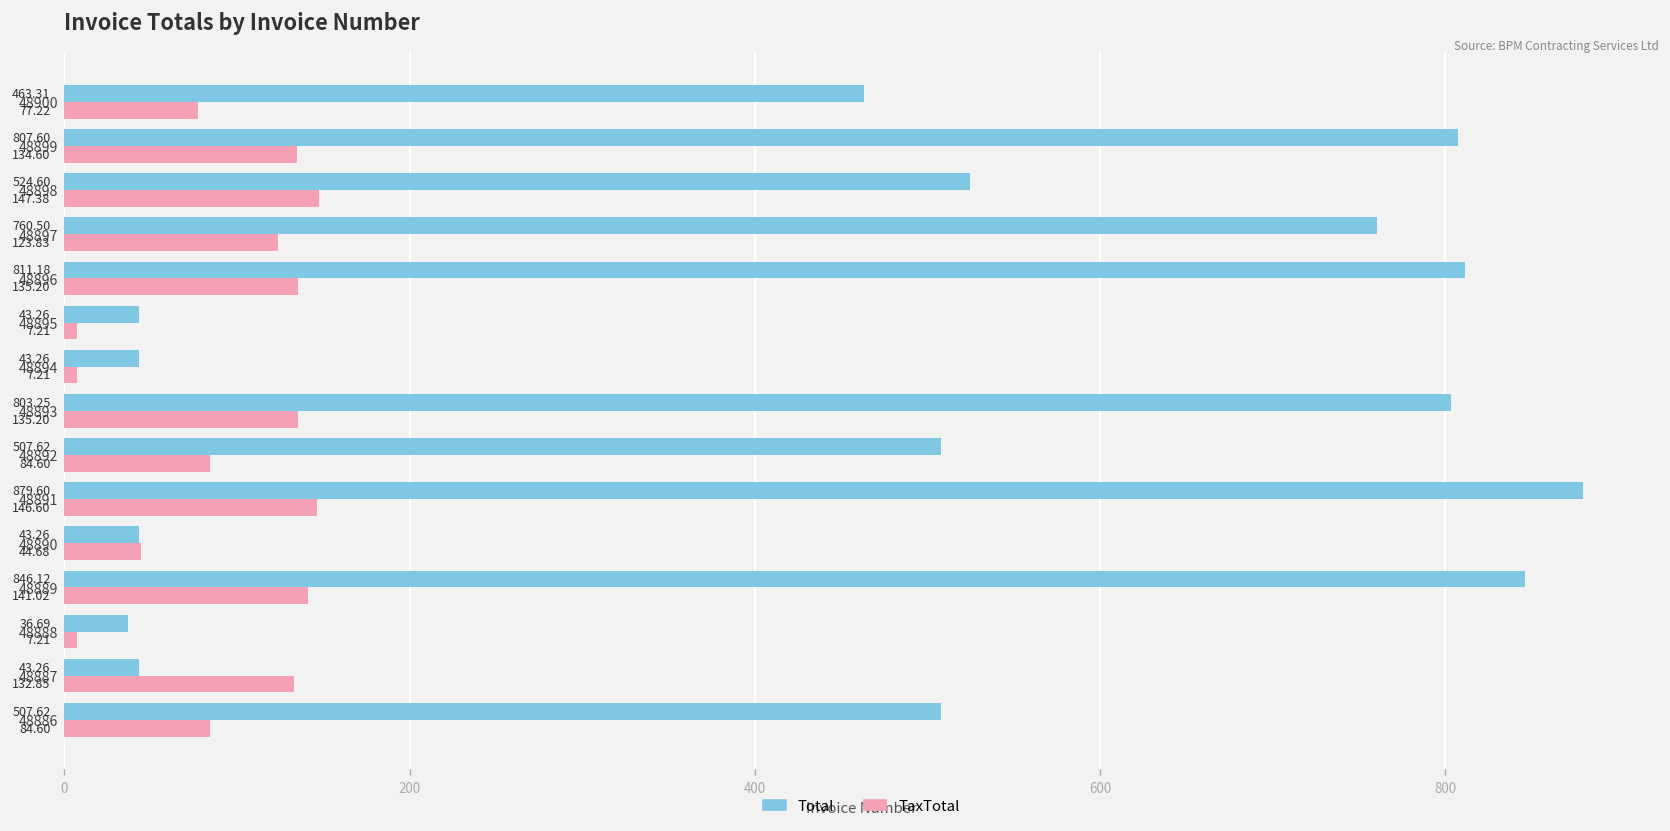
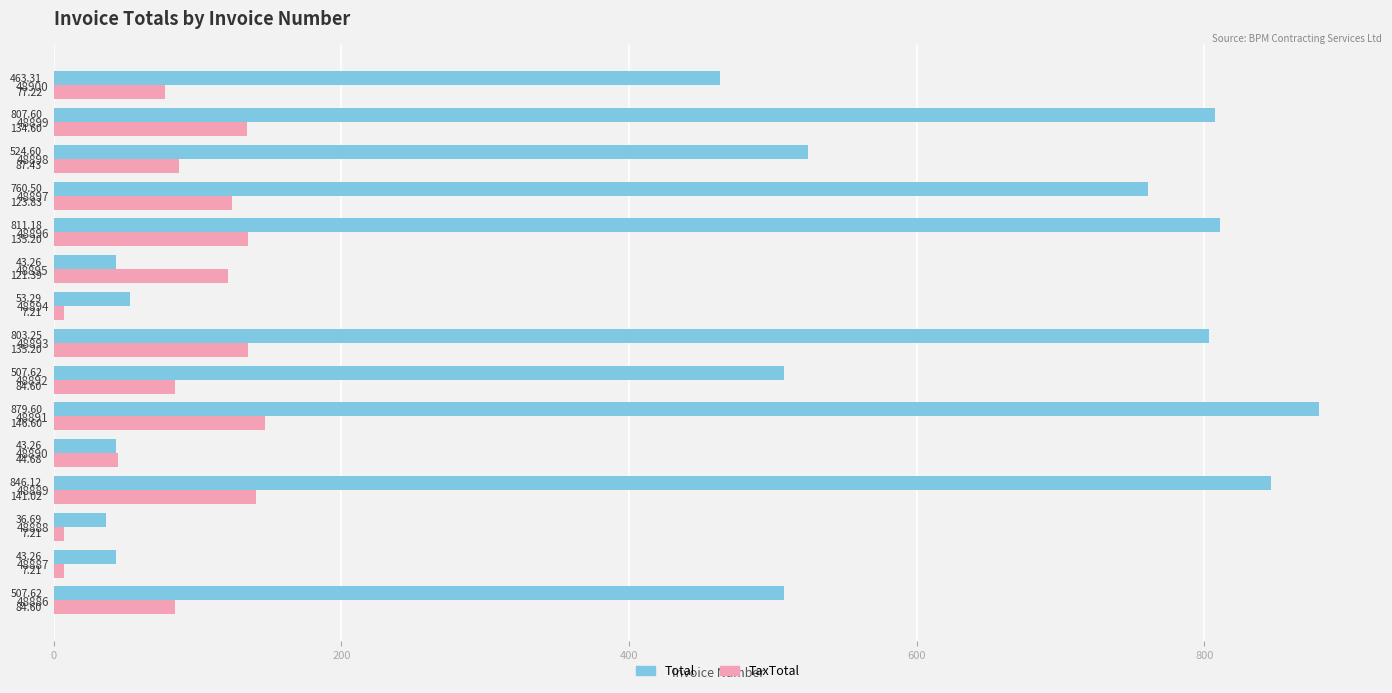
TaxTotal, 48898: 147.38 -> 87.43
TaxTotal, 48895: 7.21 -> 121.39
Total, 48894: 43.26 -> 53.29
TaxTotal, 48887: 132.85 -> 7.21
